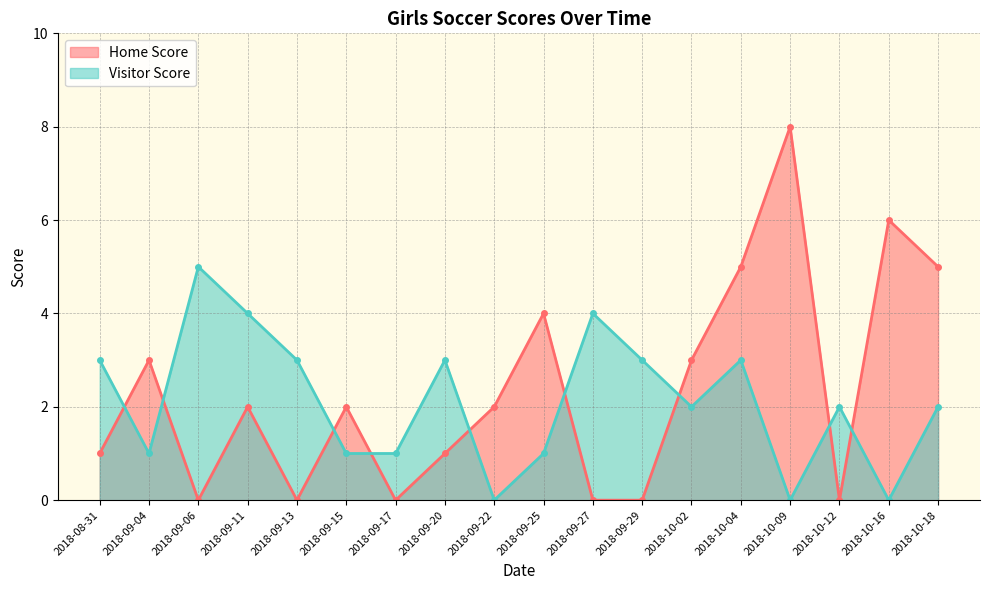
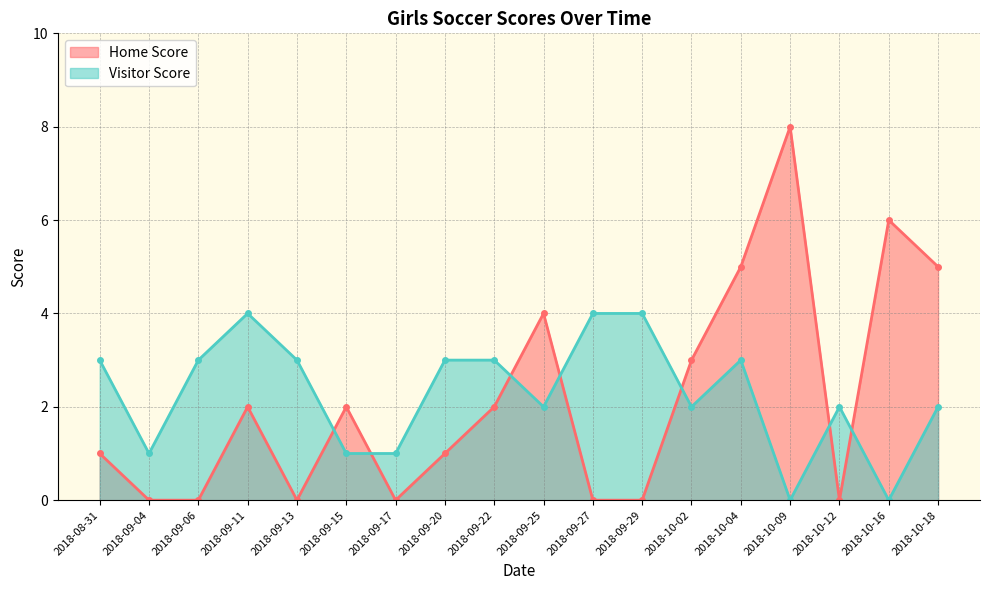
Home Score, 2018-09-04: 3 -> 0
Visitor Score, 2018-09-06: 5 -> 3
Visitor Score, 2018-09-22: 0 -> 3
Visitor Score, 2018-09-25: 1 -> 2
Visitor Score, 2018-09-29: 3 -> 4
